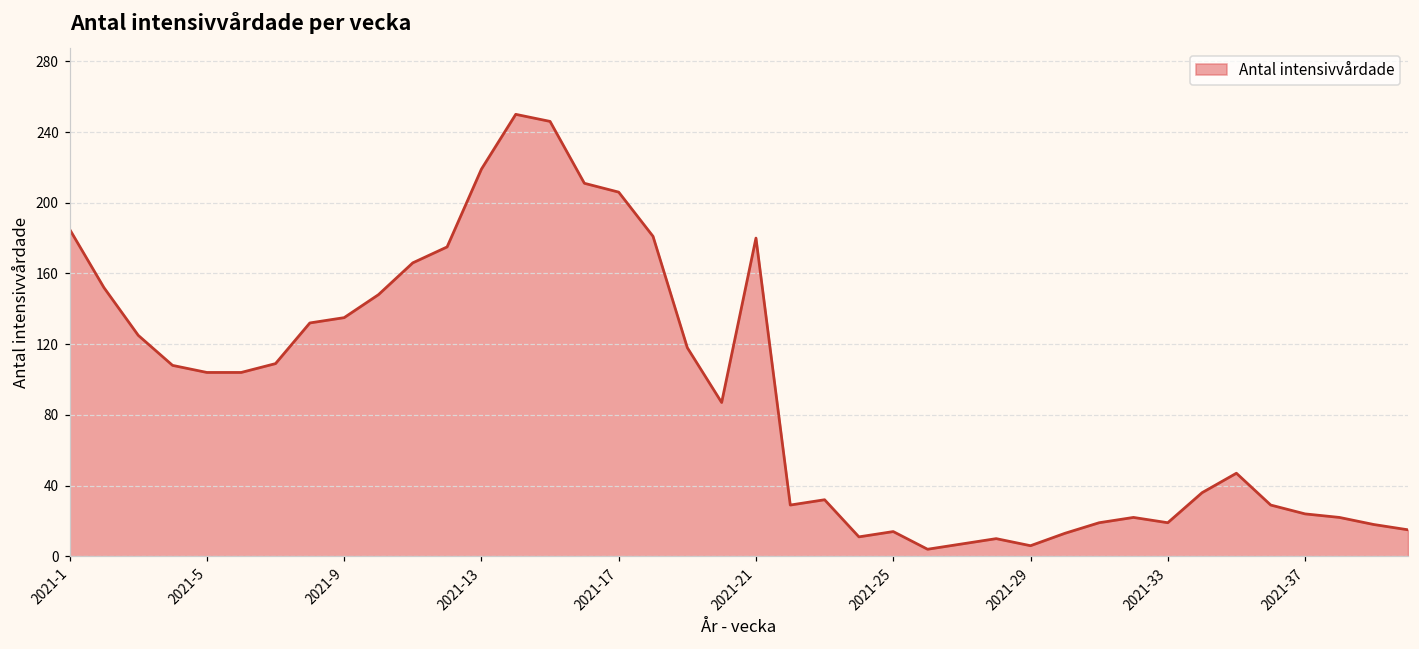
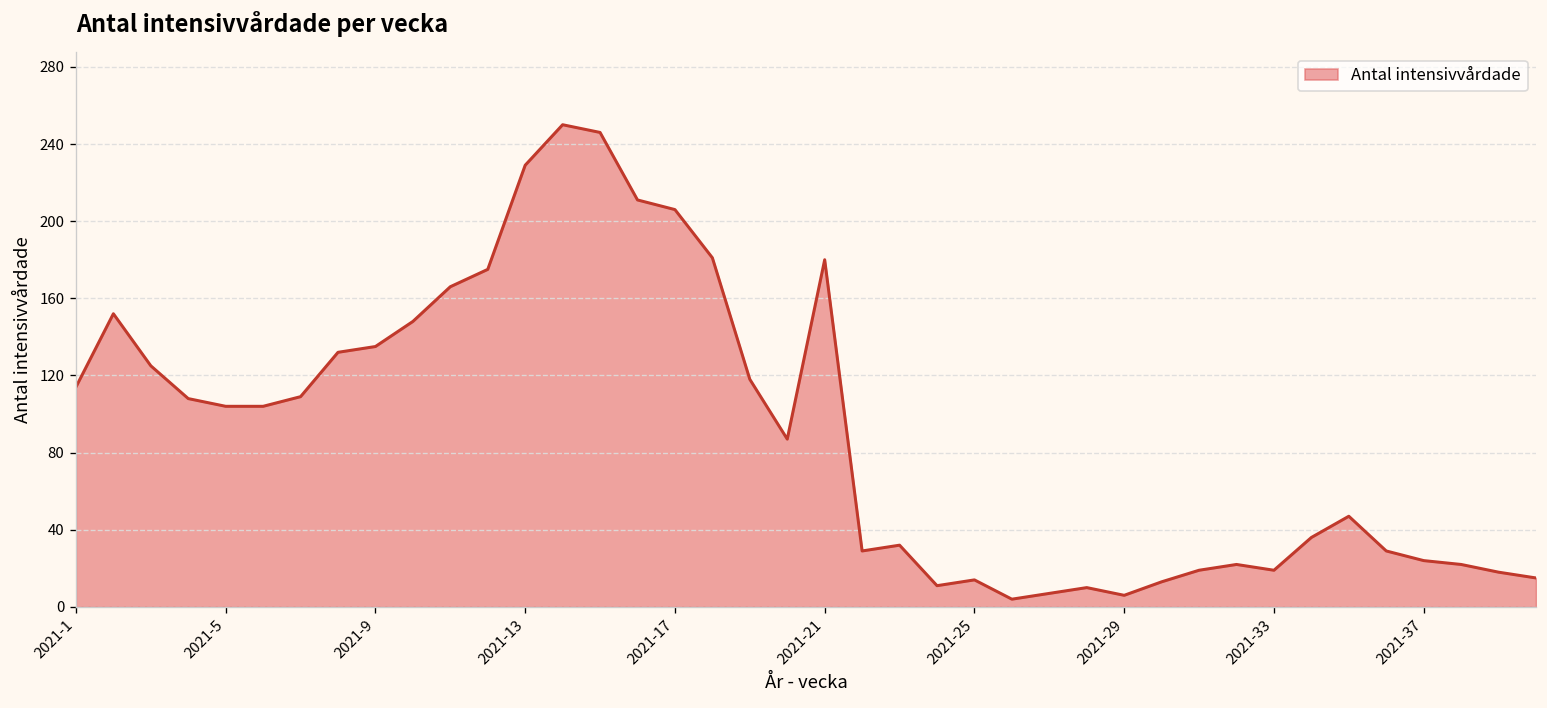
2021-1: 185 -> 114
2021-13: 219 -> 229
